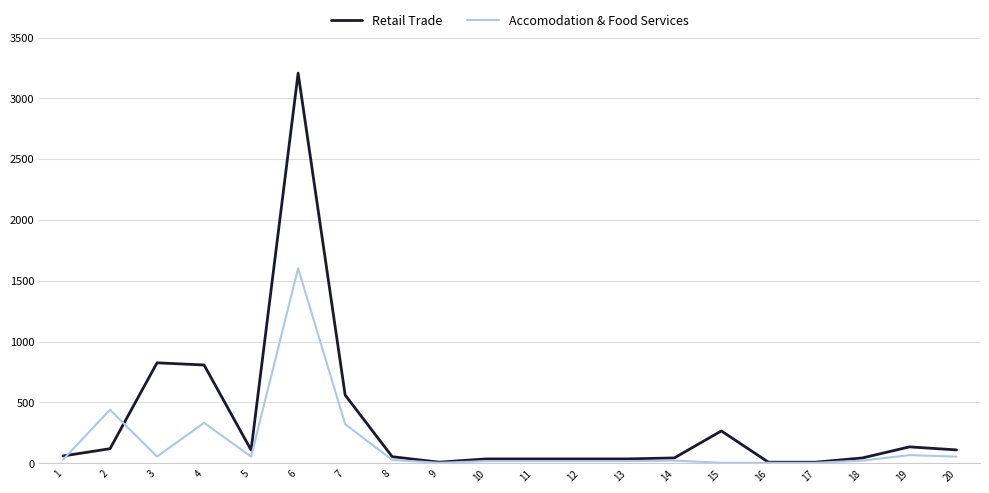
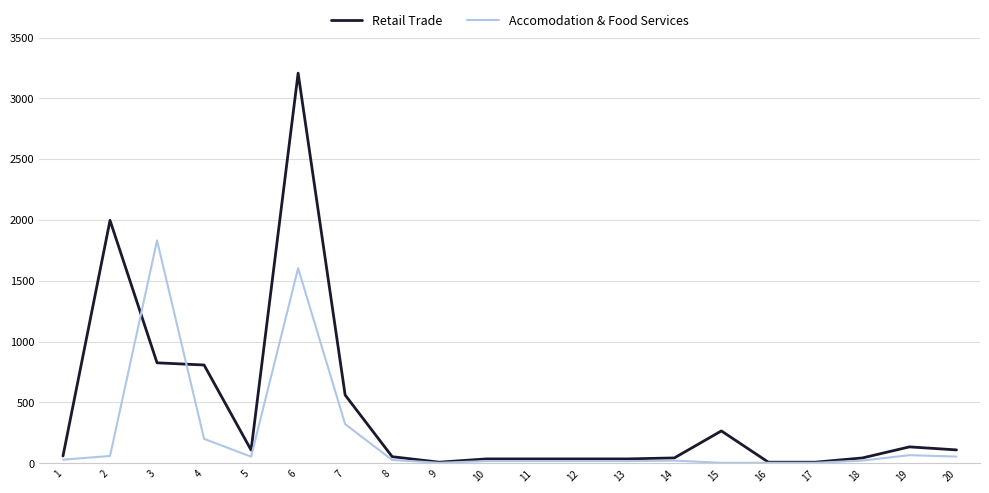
Retail Trade, 2: 120 -> 2000
Accomodation & Food Services, 2: 440 -> 60
Accomodation & Food Services, 3: 60 -> 1830
Accomodation & Food Services, 4: 330 -> 200
